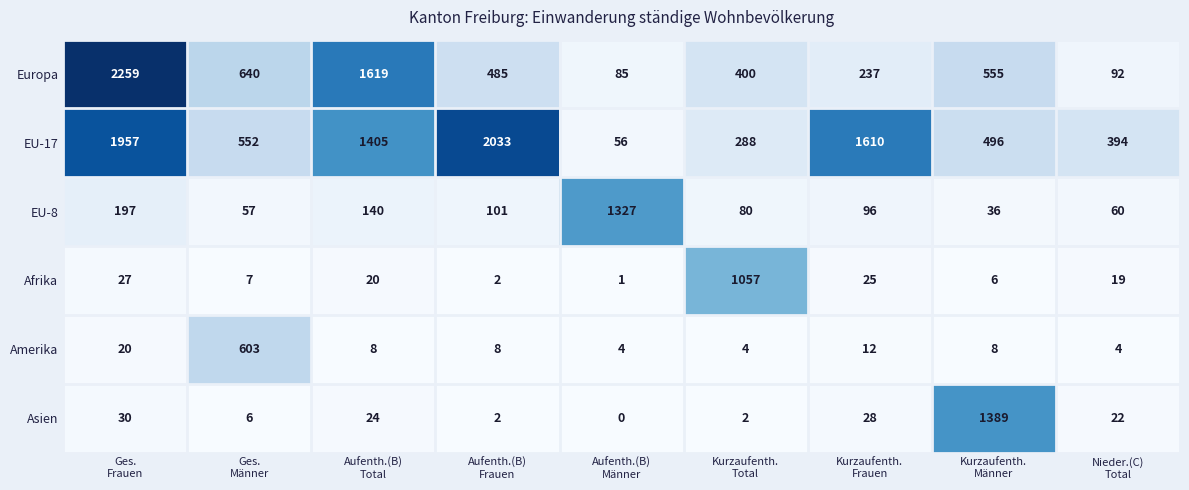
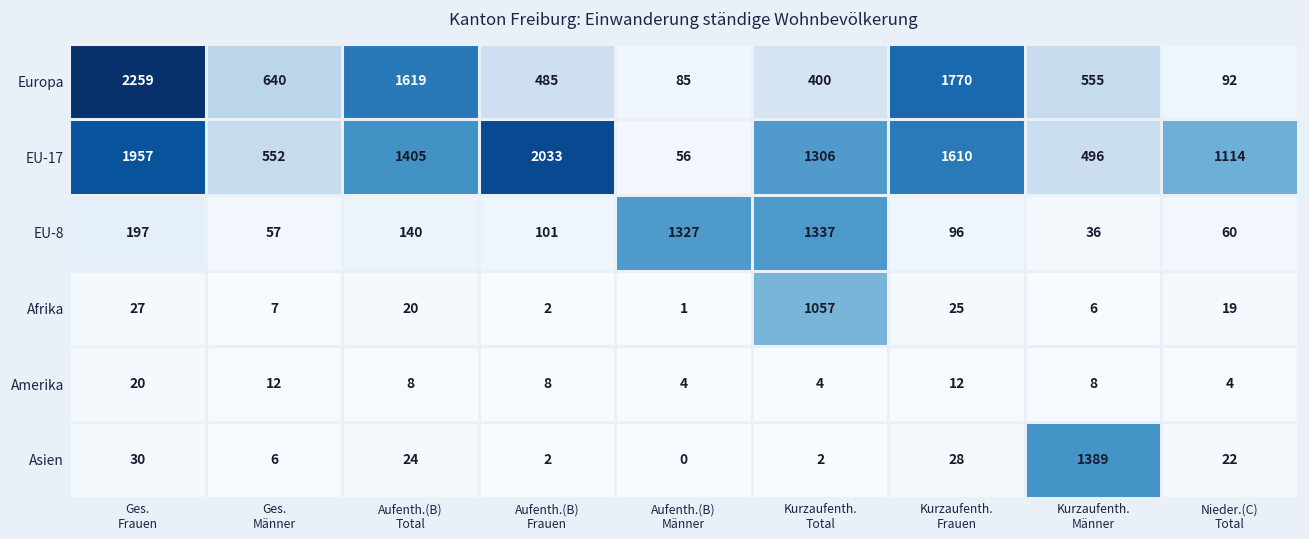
Europa, Kurzaufenth. Frauen: 237 -> 1770
EU-17, Kurzaufenth. Total: 288 -> 1306
EU-17, Nieder.(C) Total: 394 -> 1114
EU-8, Kurzaufenth. Total: 80 -> 1337
Amerika, Ges. Männer: 603 -> 12
